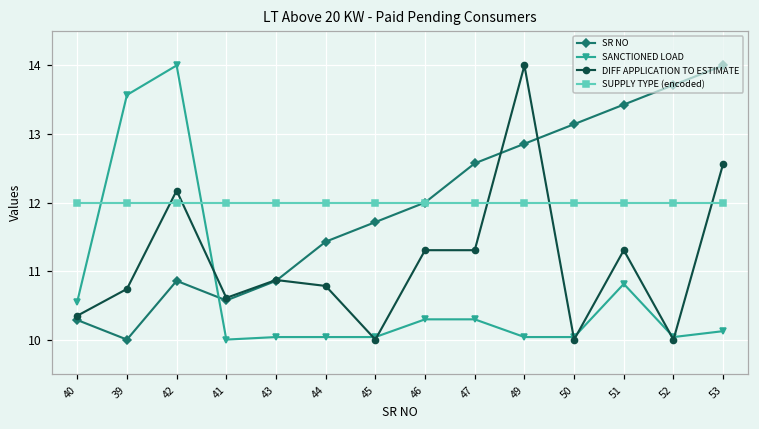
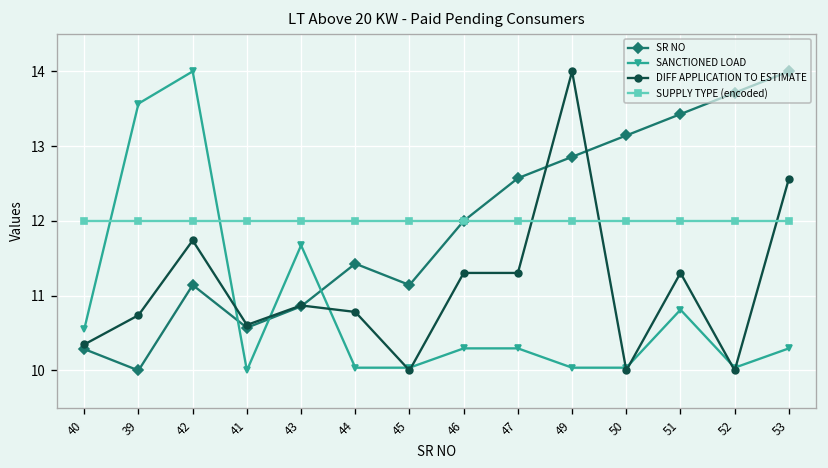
SR NO, 42: 10.9 -> 11.1
DIFF APPLICATION TO ESTIMATE, 42: 12.2 -> 11.7
SANCTIONED LOAD, 43: 10.0 -> 11.7
SR NO, 45: 11.7 -> 11.1
SANCTIONED LOAD, 53: 10.1 -> 10.3
